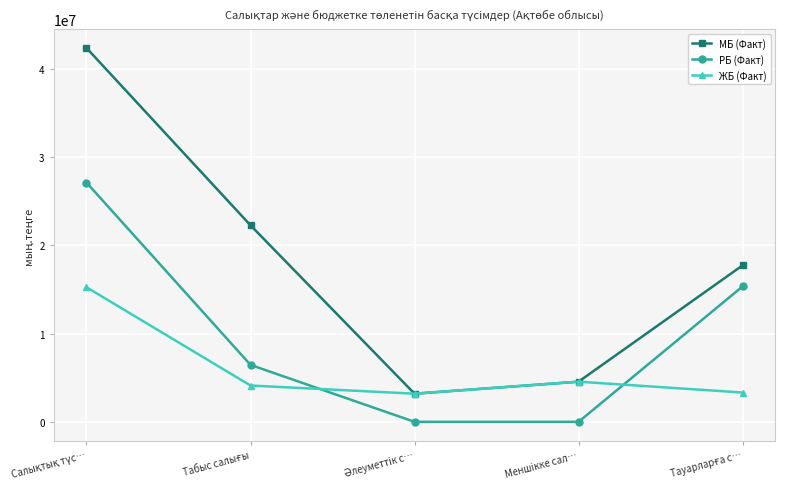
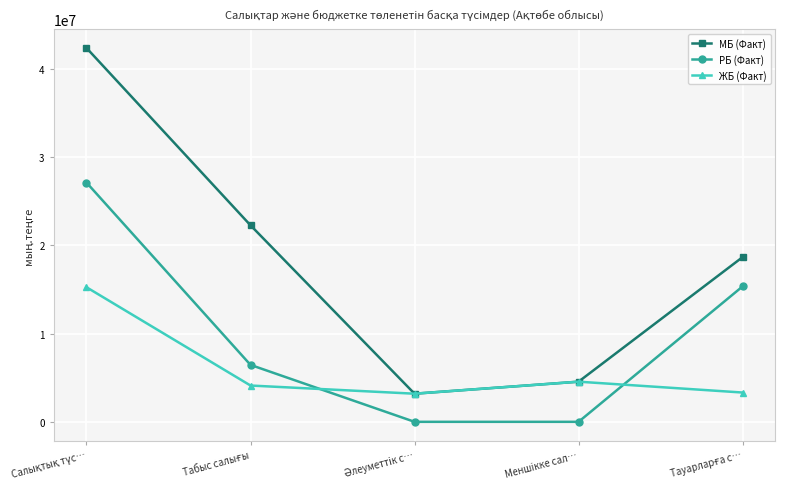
МБ (Факт), Тауарларға с…: 18000000 -> 19000000
